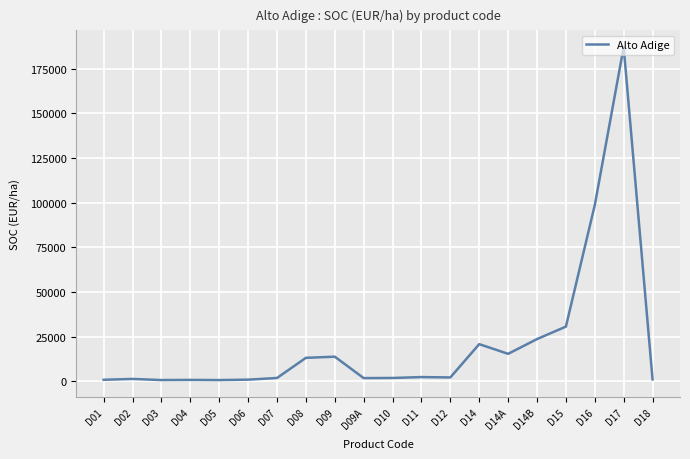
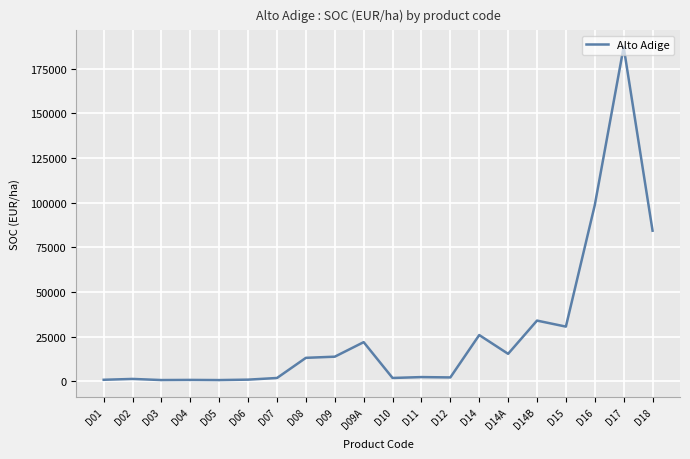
D09A: 2000 -> 22000
D14: 21000 -> 26000
D14B: 24000 -> 34000
D18: 1000 -> 84000
